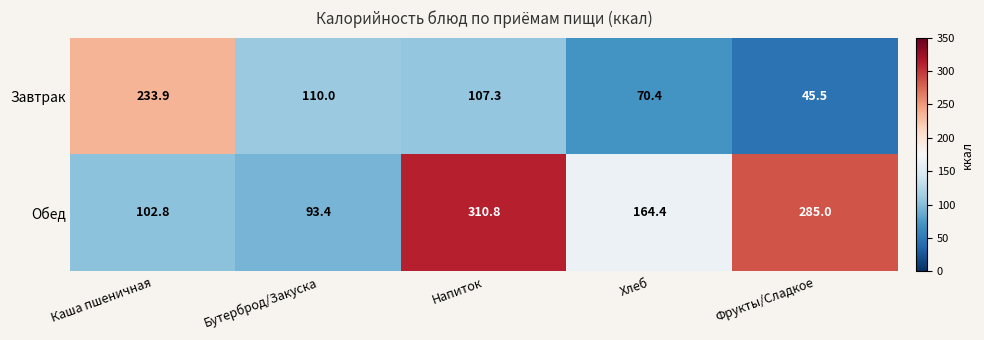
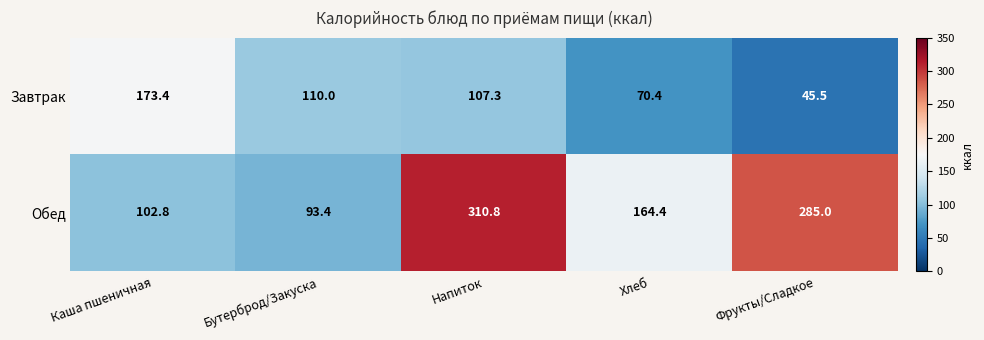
Завтрак, Каша пшеничная: 233.9 -> 173.4
